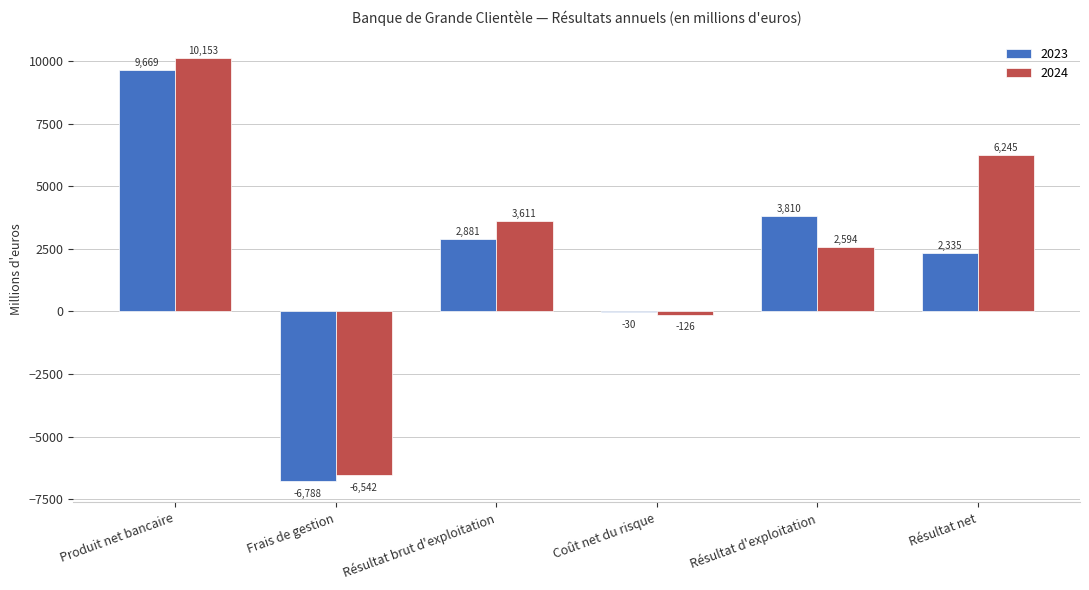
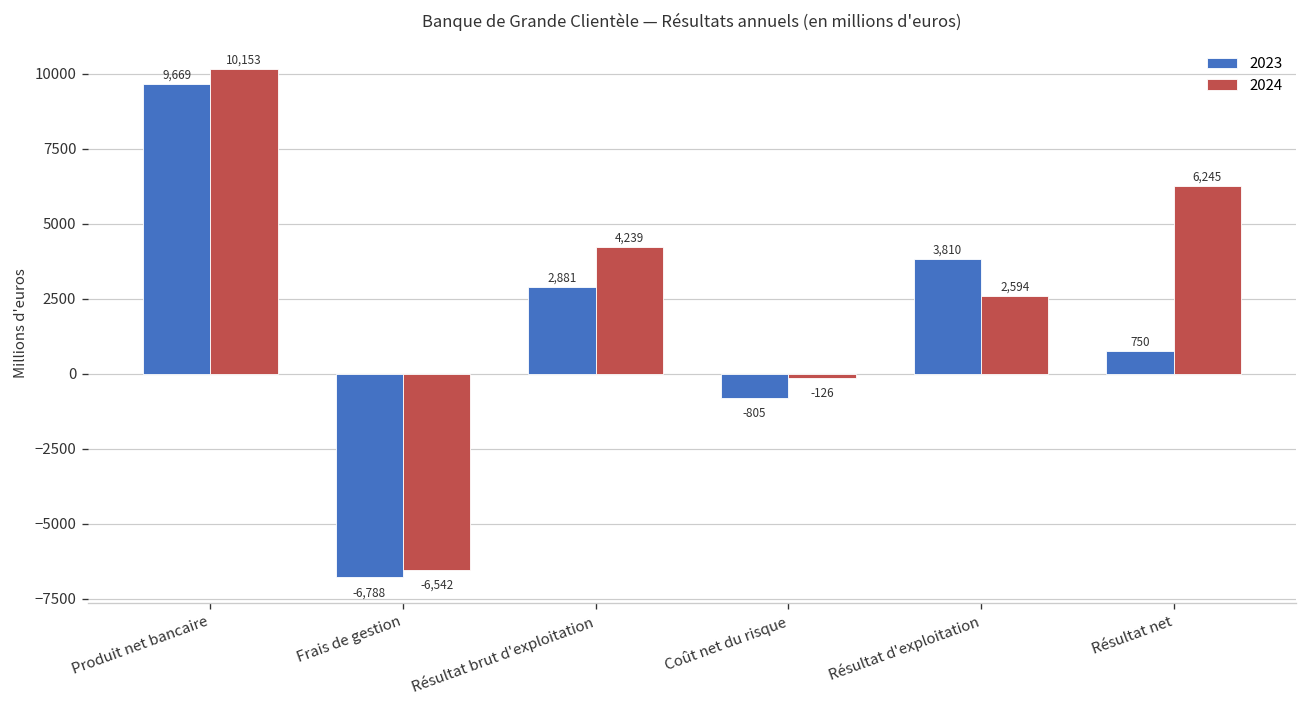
2024, Résultat brut d'exploitation: 3,611 -> 4,239
2023, Coût net du risque: -30 -> -805
2023, Résultat net: 2,335 -> 750
